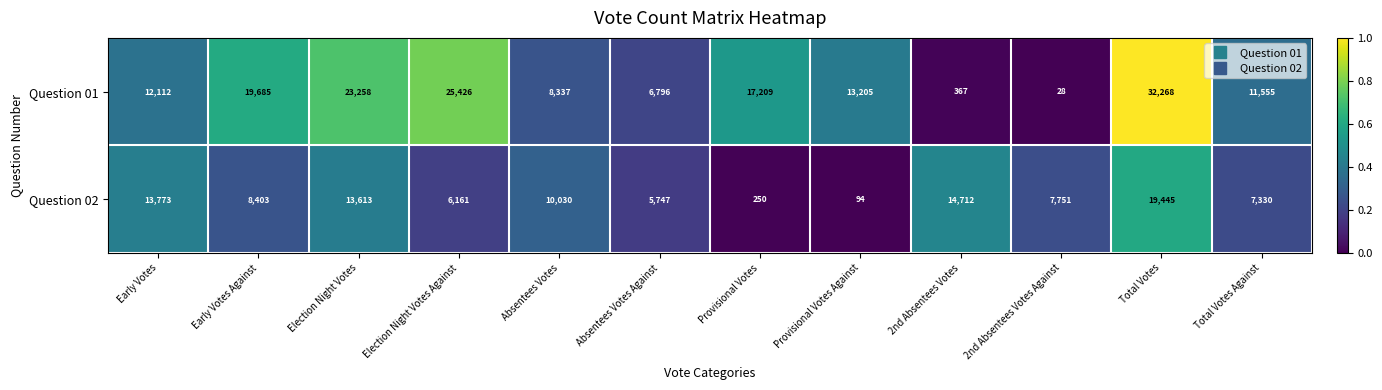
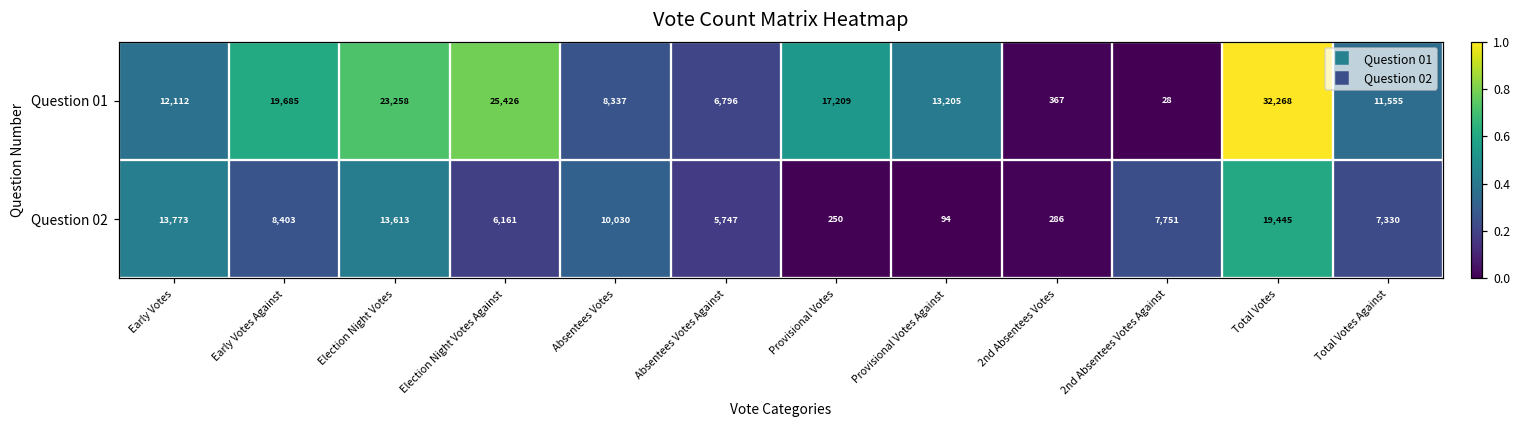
Question 02, 2nd Absentees Votes: 14,712 -> 286
